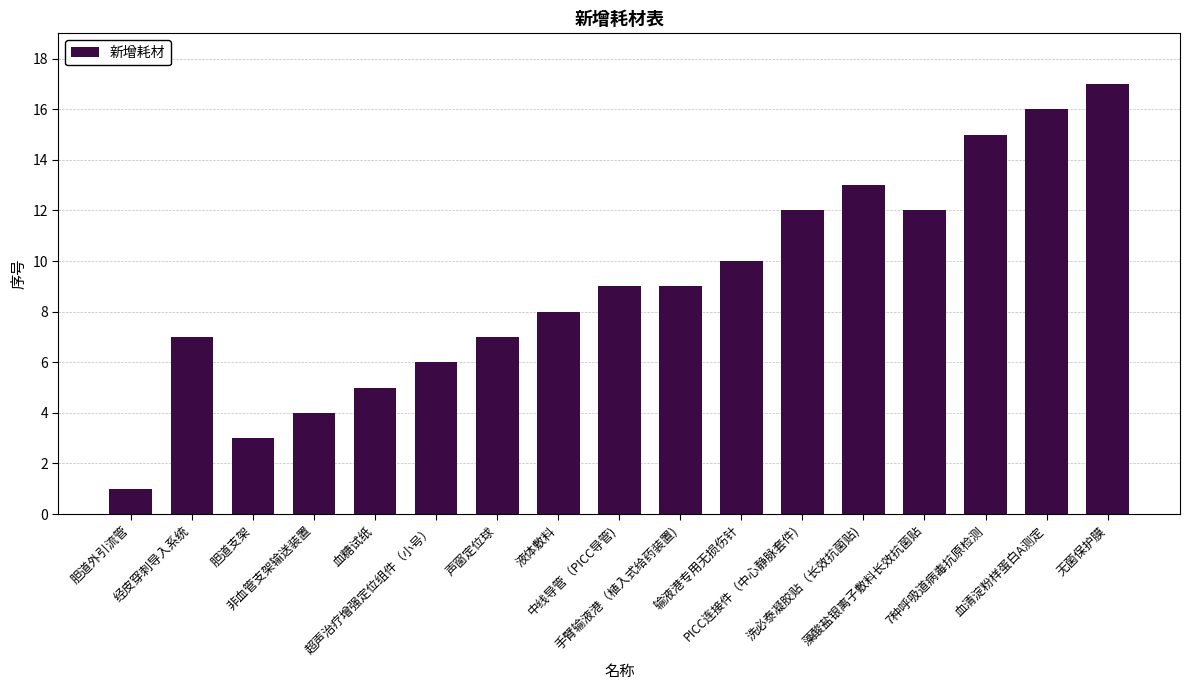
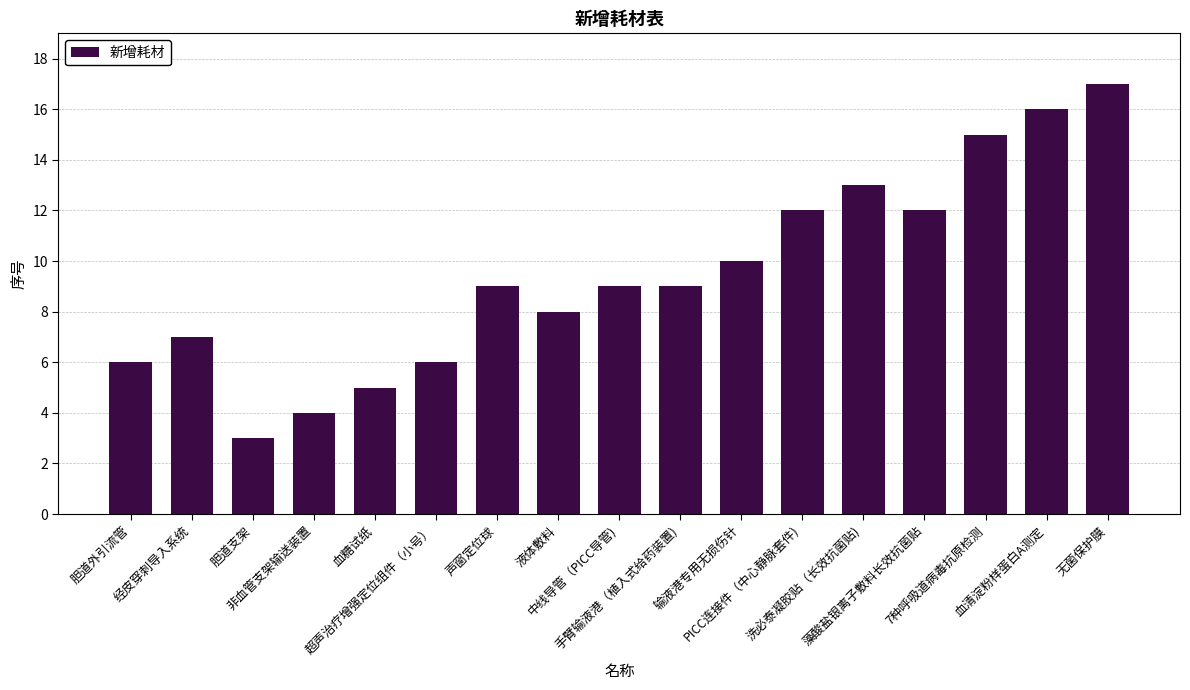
胆道外引流管: 1 -> 6
声窗定位球: 7 -> 9
